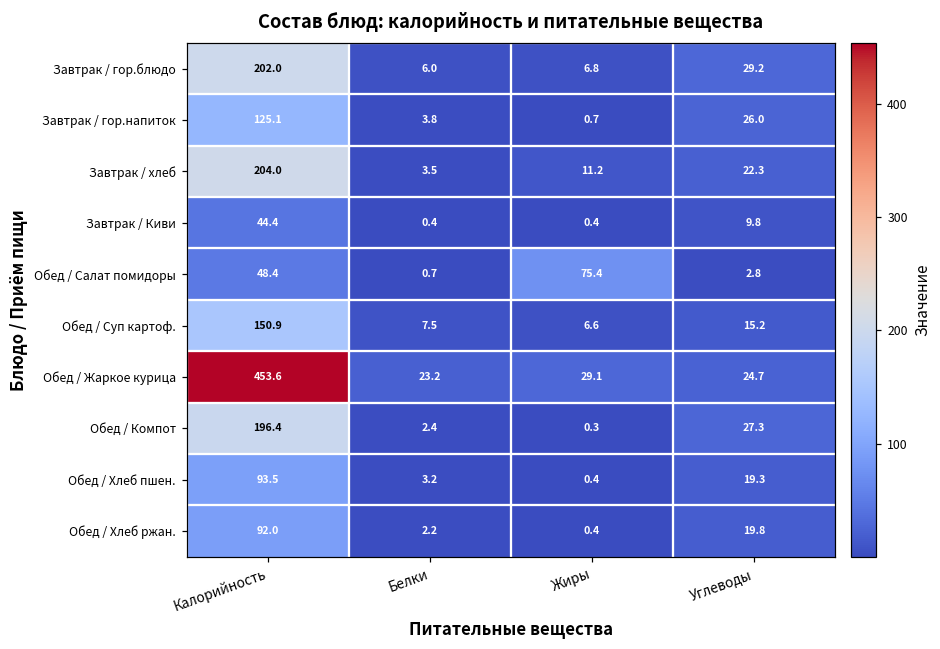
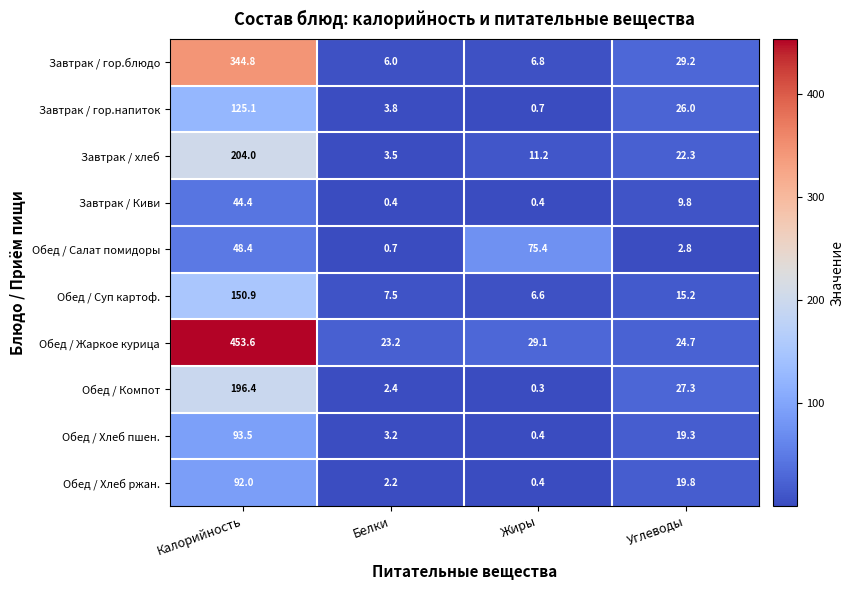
Завтрак / гор.блюдо, Калорийность: 202.0 -> 344.8
